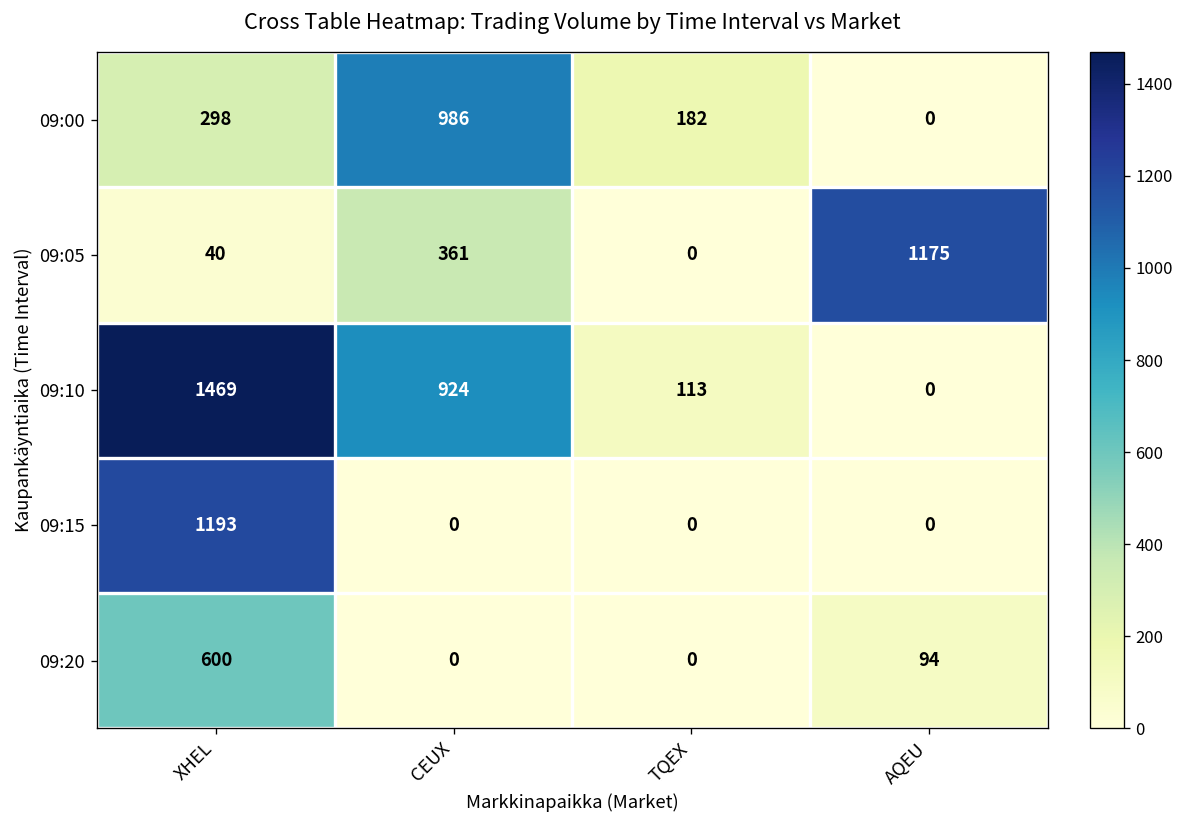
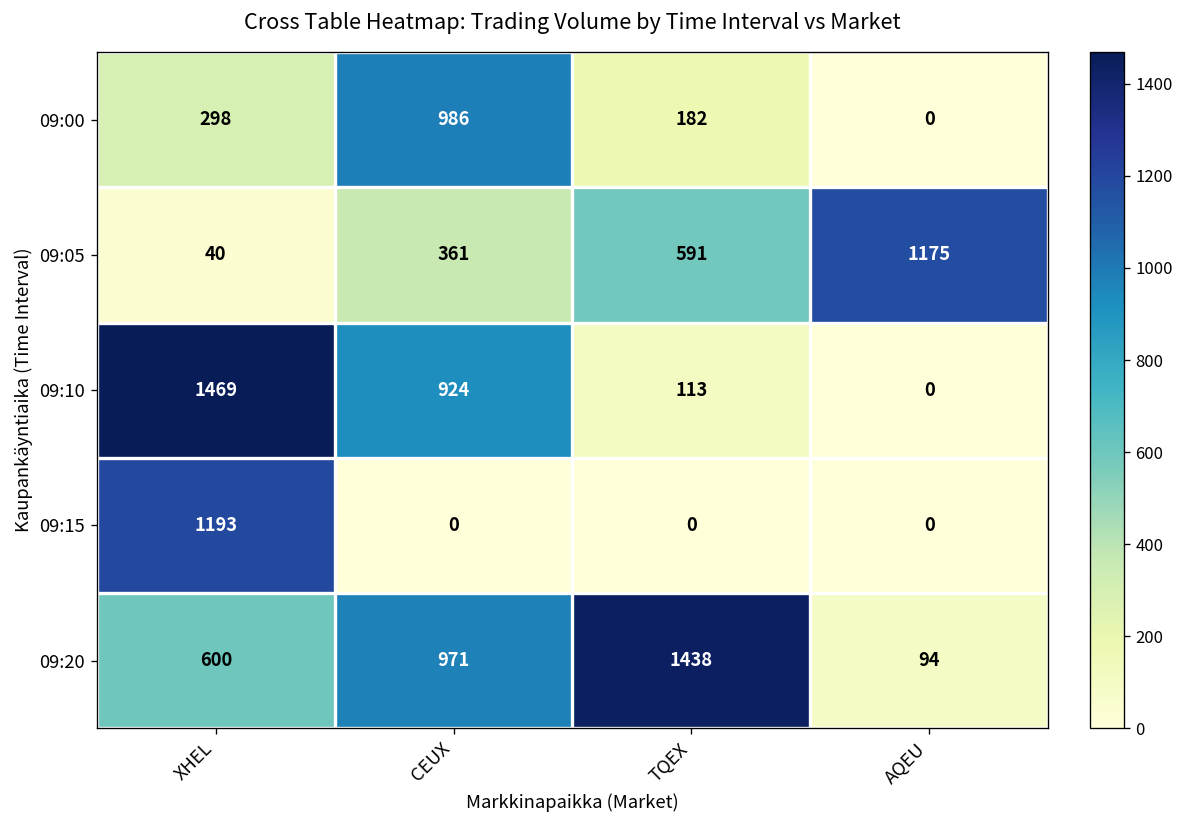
09:05, TQEX: 0 -> 591
09:20, CEUX: 0 -> 971
09:20, TQEX: 0 -> 1438
